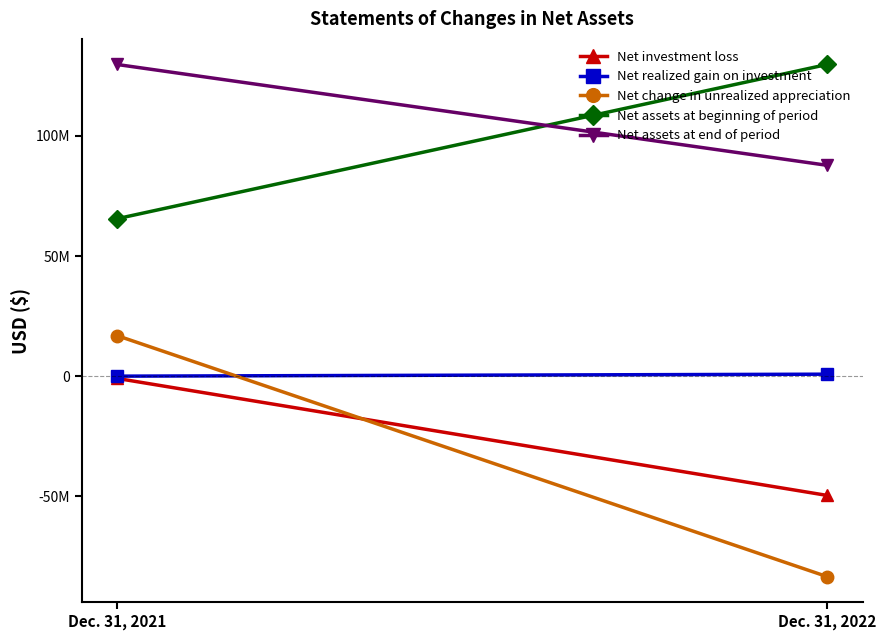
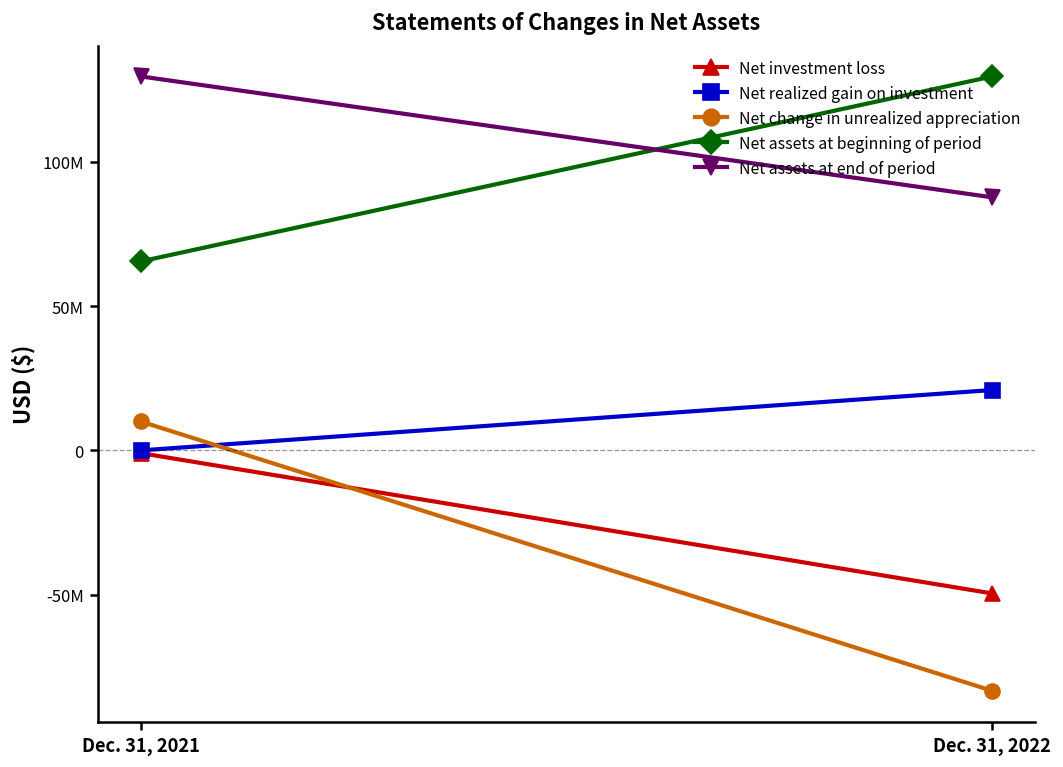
Net change in unrealized appreciation, Dec. 31, 2021: 17000000 -> 10000000
Net realized gain on investment, Dec. 31, 2022: 1000000 -> 21000000
